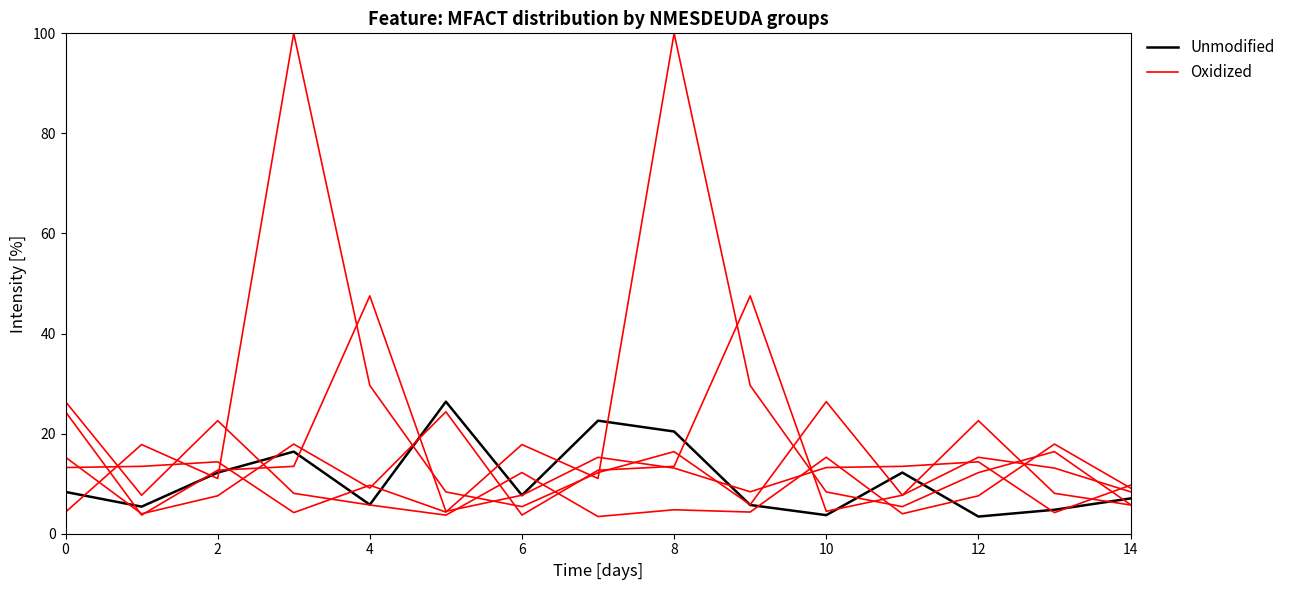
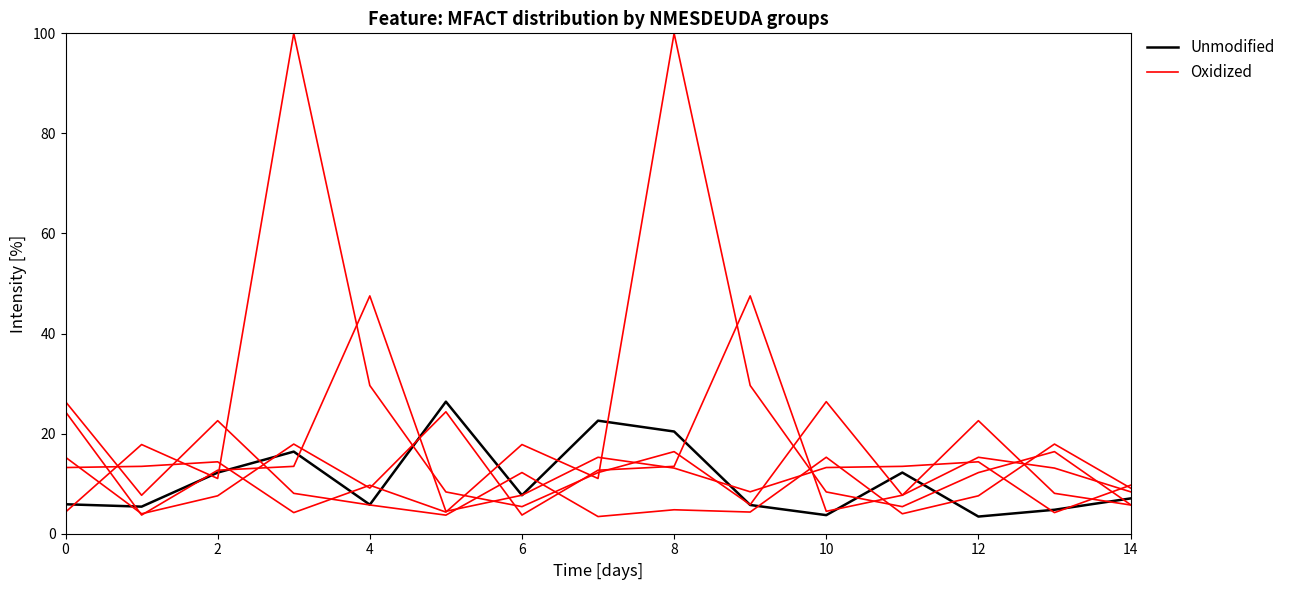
Unmodified, 0: 8 -> 6
